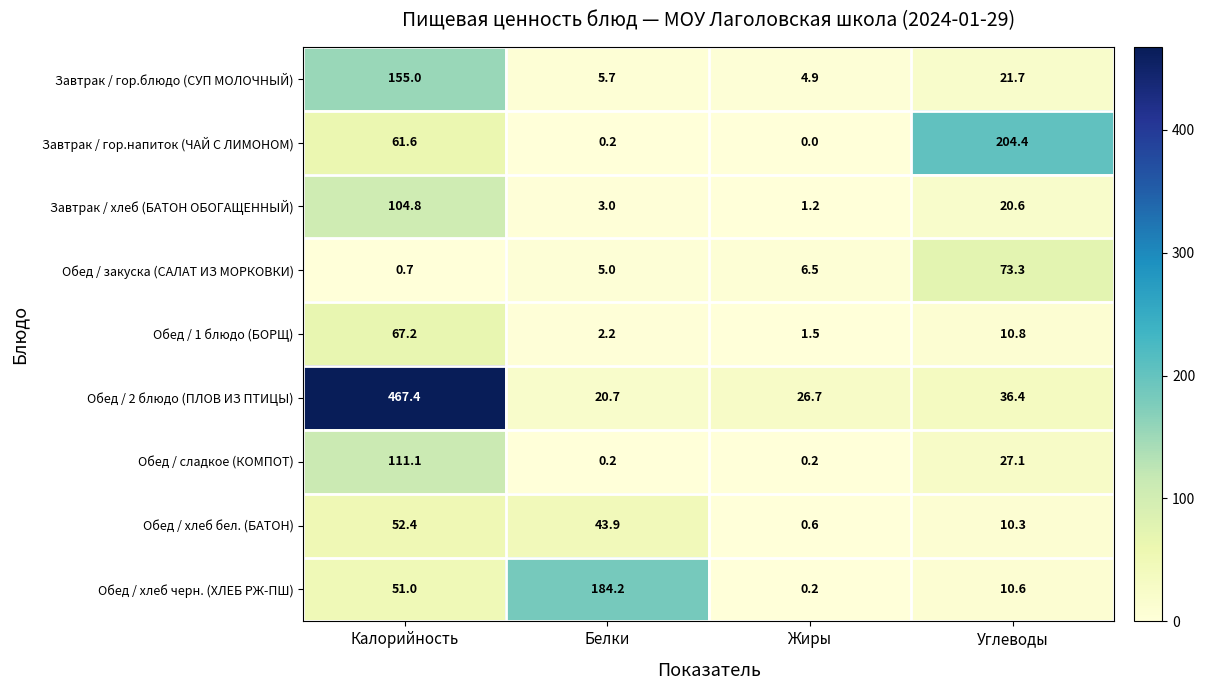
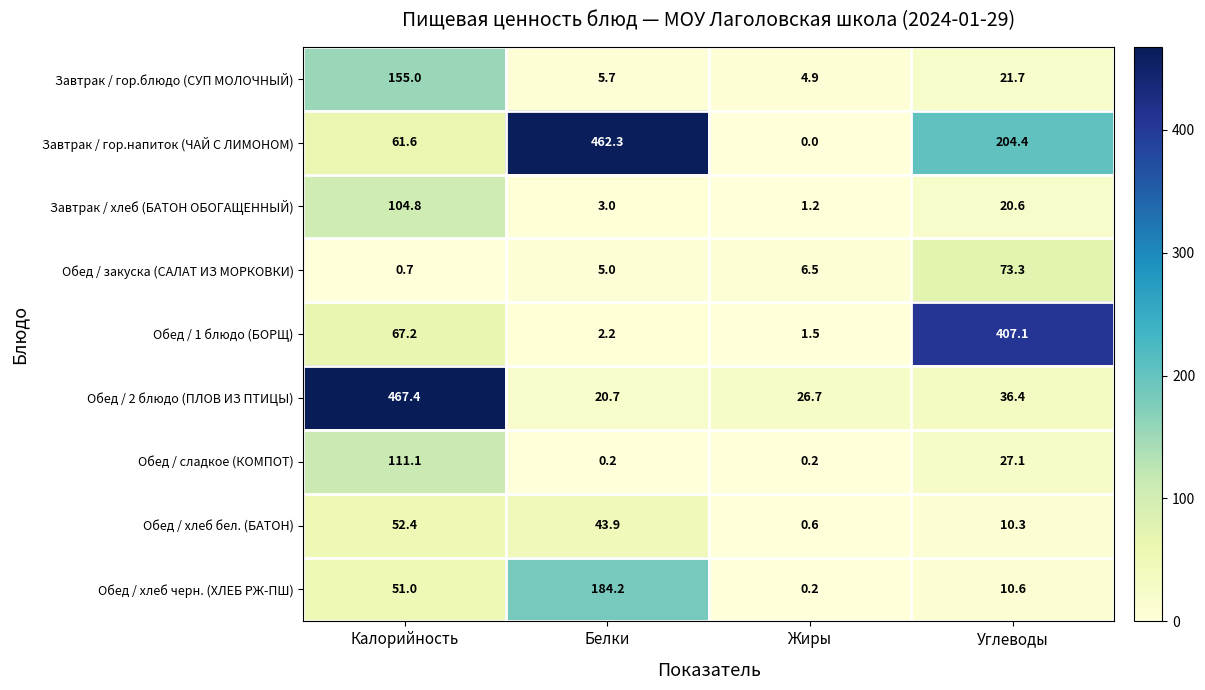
Завтрак / гор.напиток (ЧАЙ С ЛИМОНОМ), Белки: 0.2 -> 462.3
Обед / 1 блюдо (БОРЩ), Углеводы: 10.8 -> 407.1
